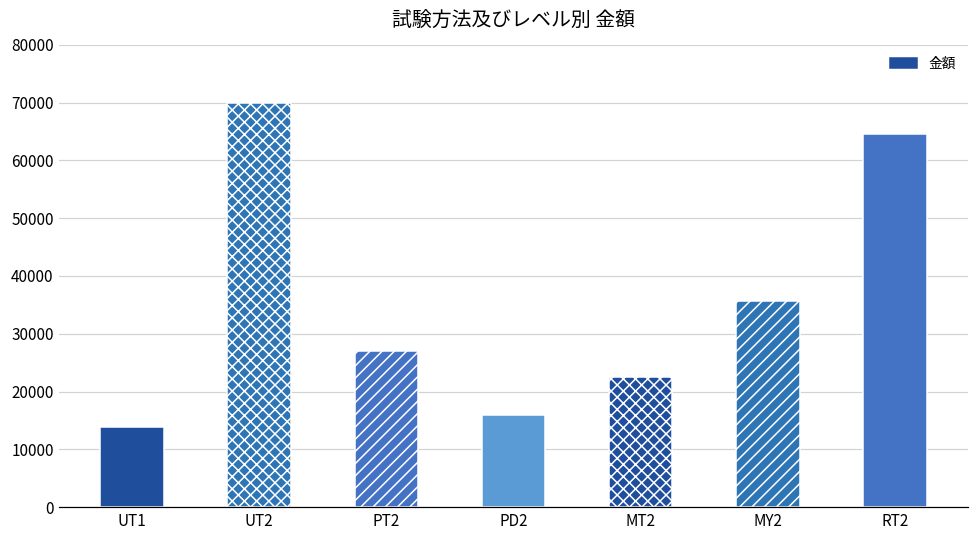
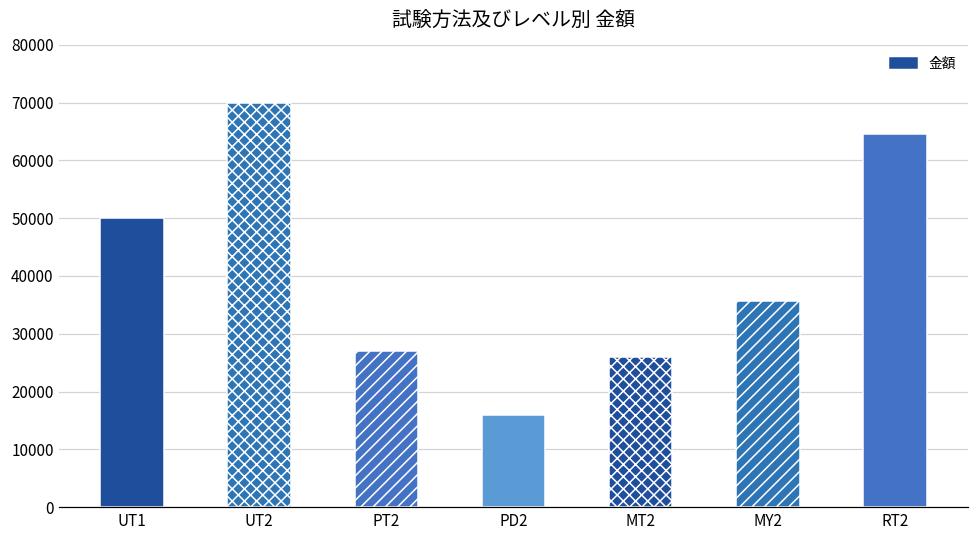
UT1: 14000 -> 50000
MT2: 22000 -> 26000
